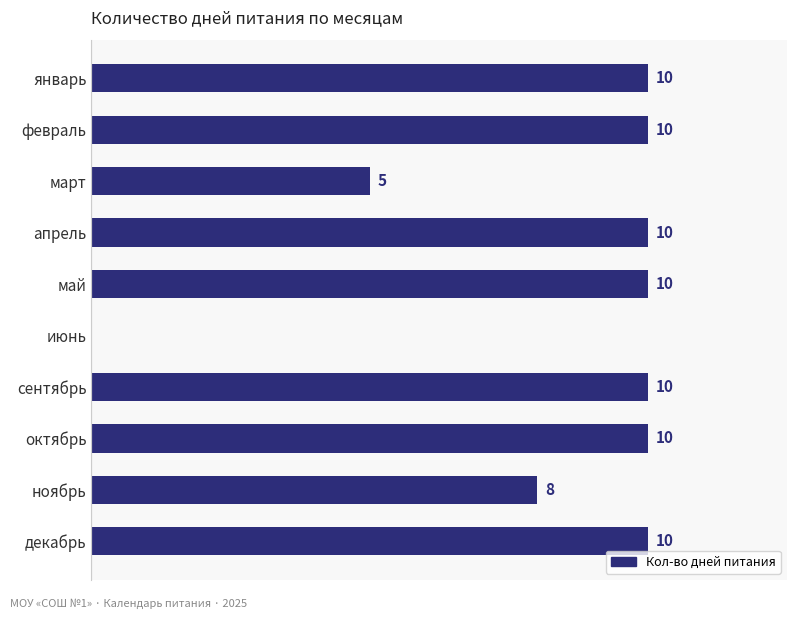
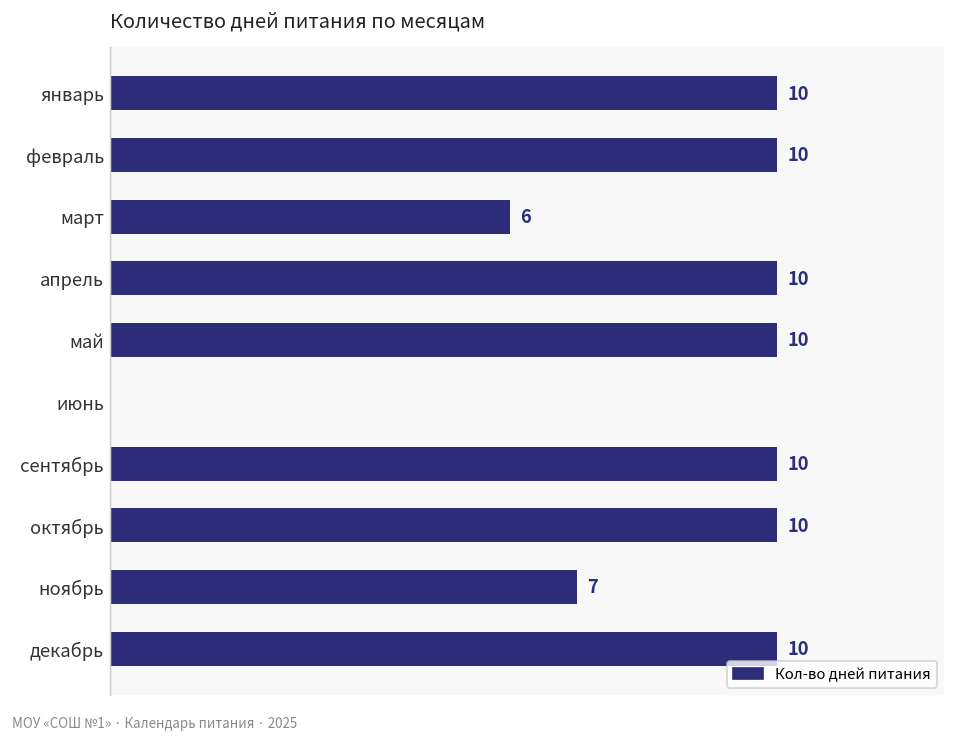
март: 5 -> 6
ноябрь: 8 -> 7
